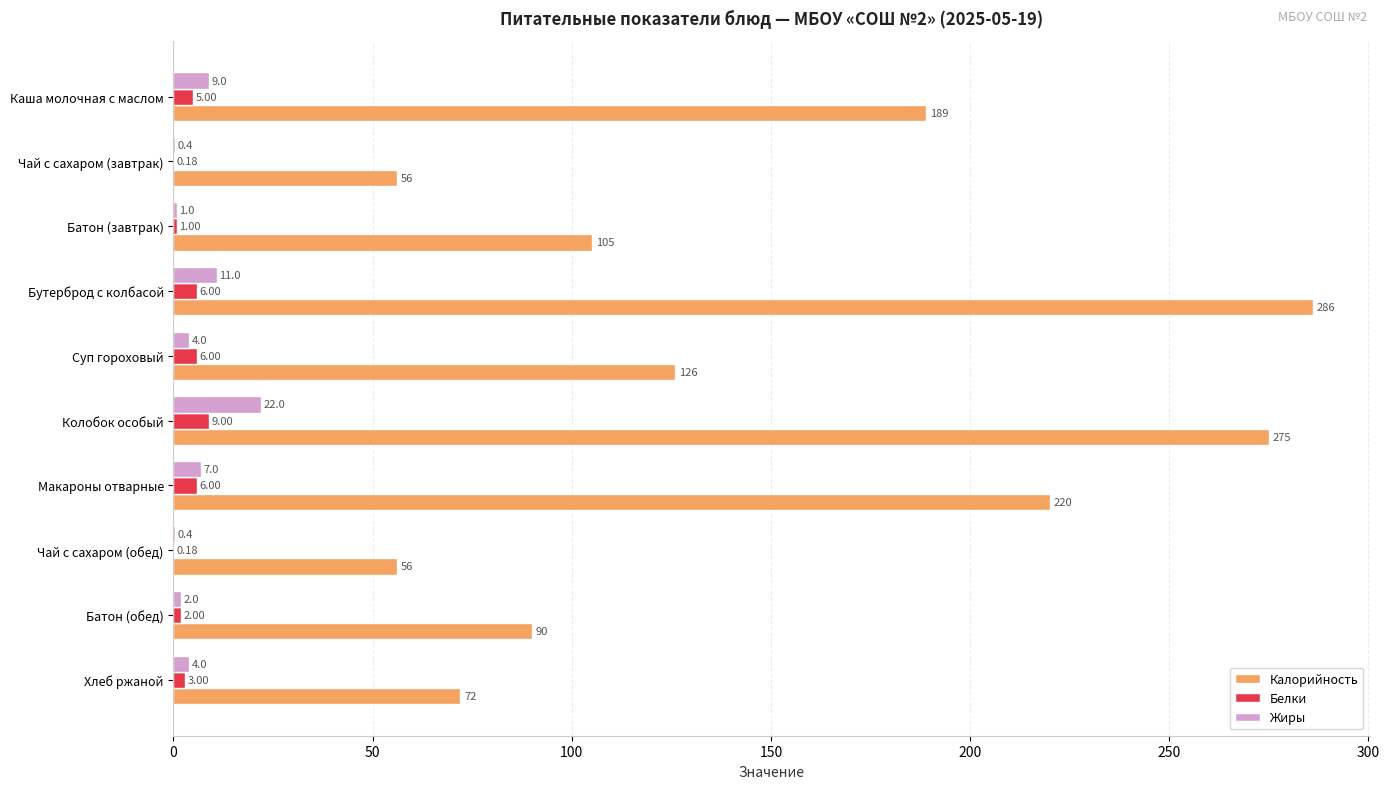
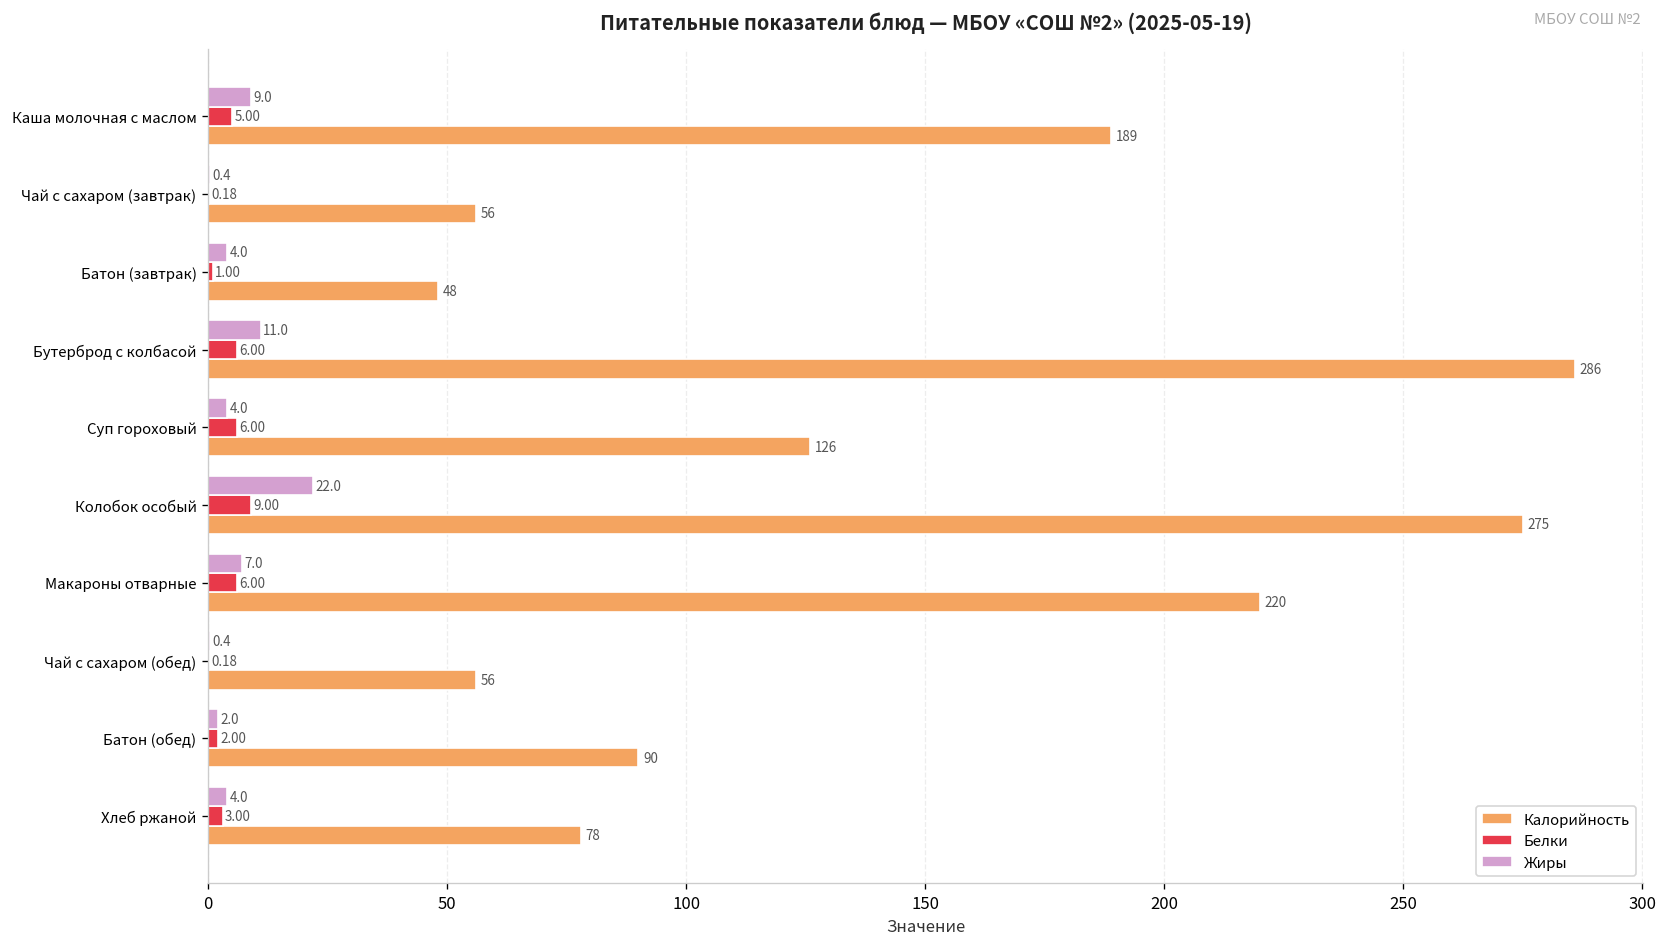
Жиры, Батон (завтрак): 1.0 -> 4.0
Калорийность, Батон (завтрак): 105 -> 48
Калорийность, Хлеб ржаной: 72 -> 78
